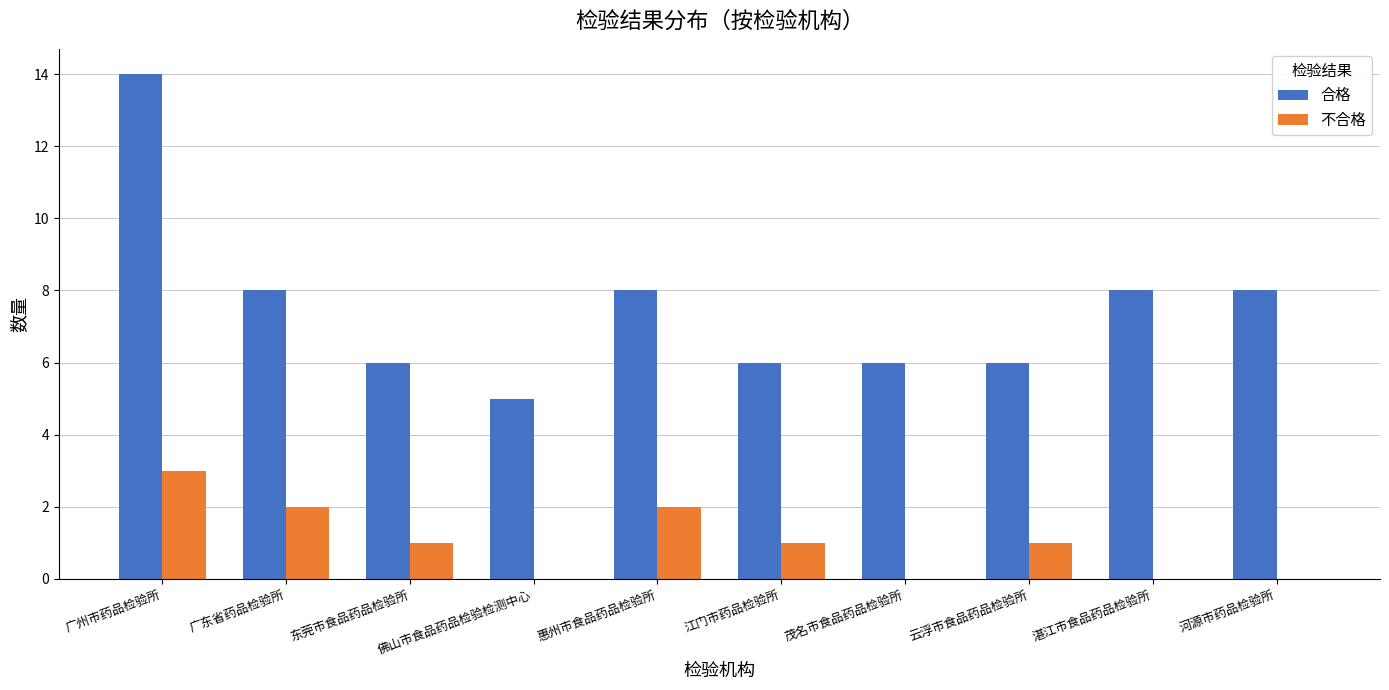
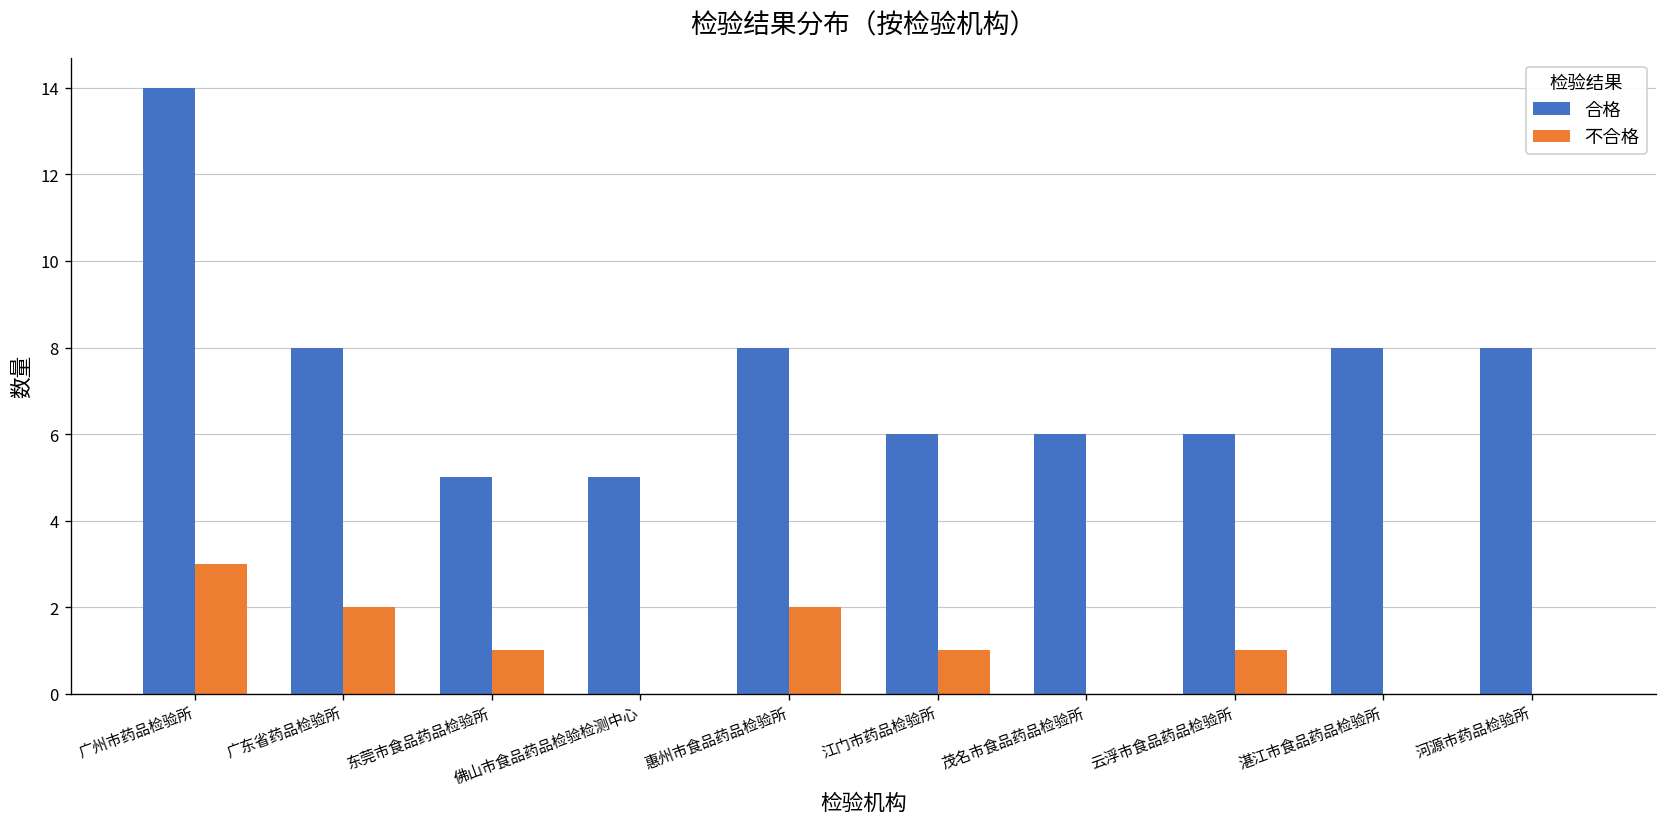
合格, 东莞市食品药品检验所: 6 -> 5
